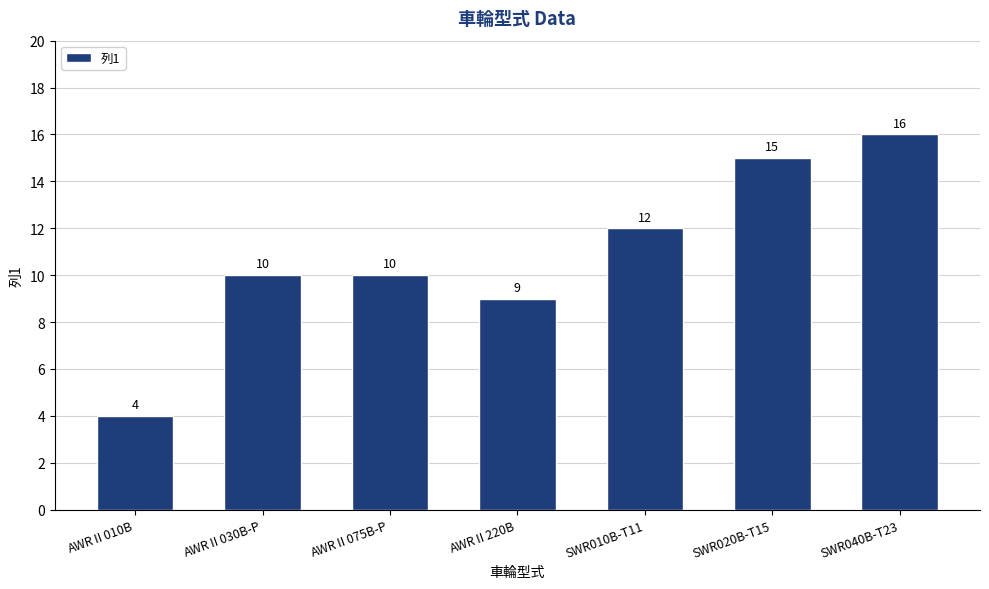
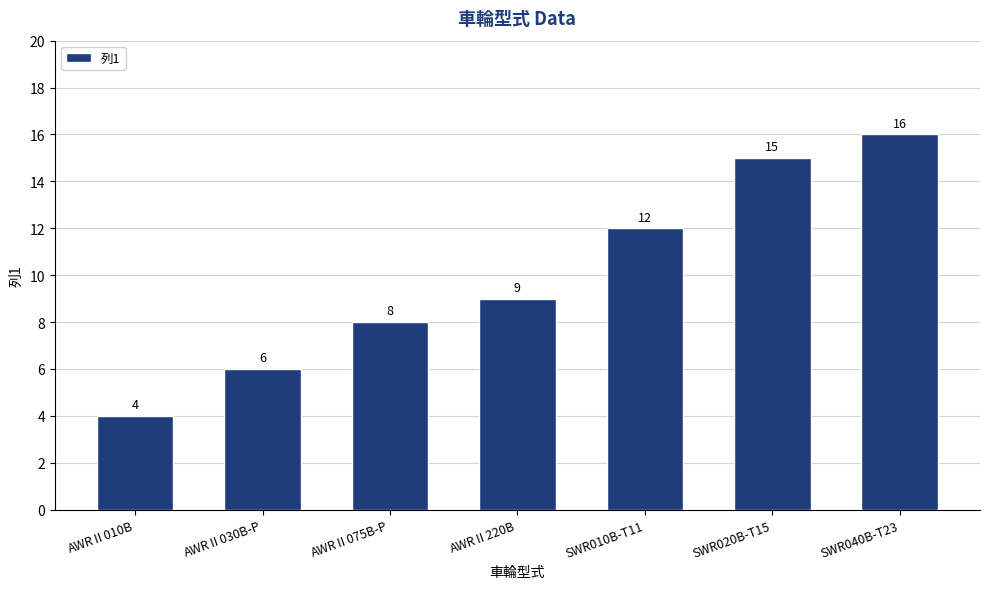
AWRⅡ030B-P: 10 -> 6
AWRⅡ075B-P: 10 -> 8
